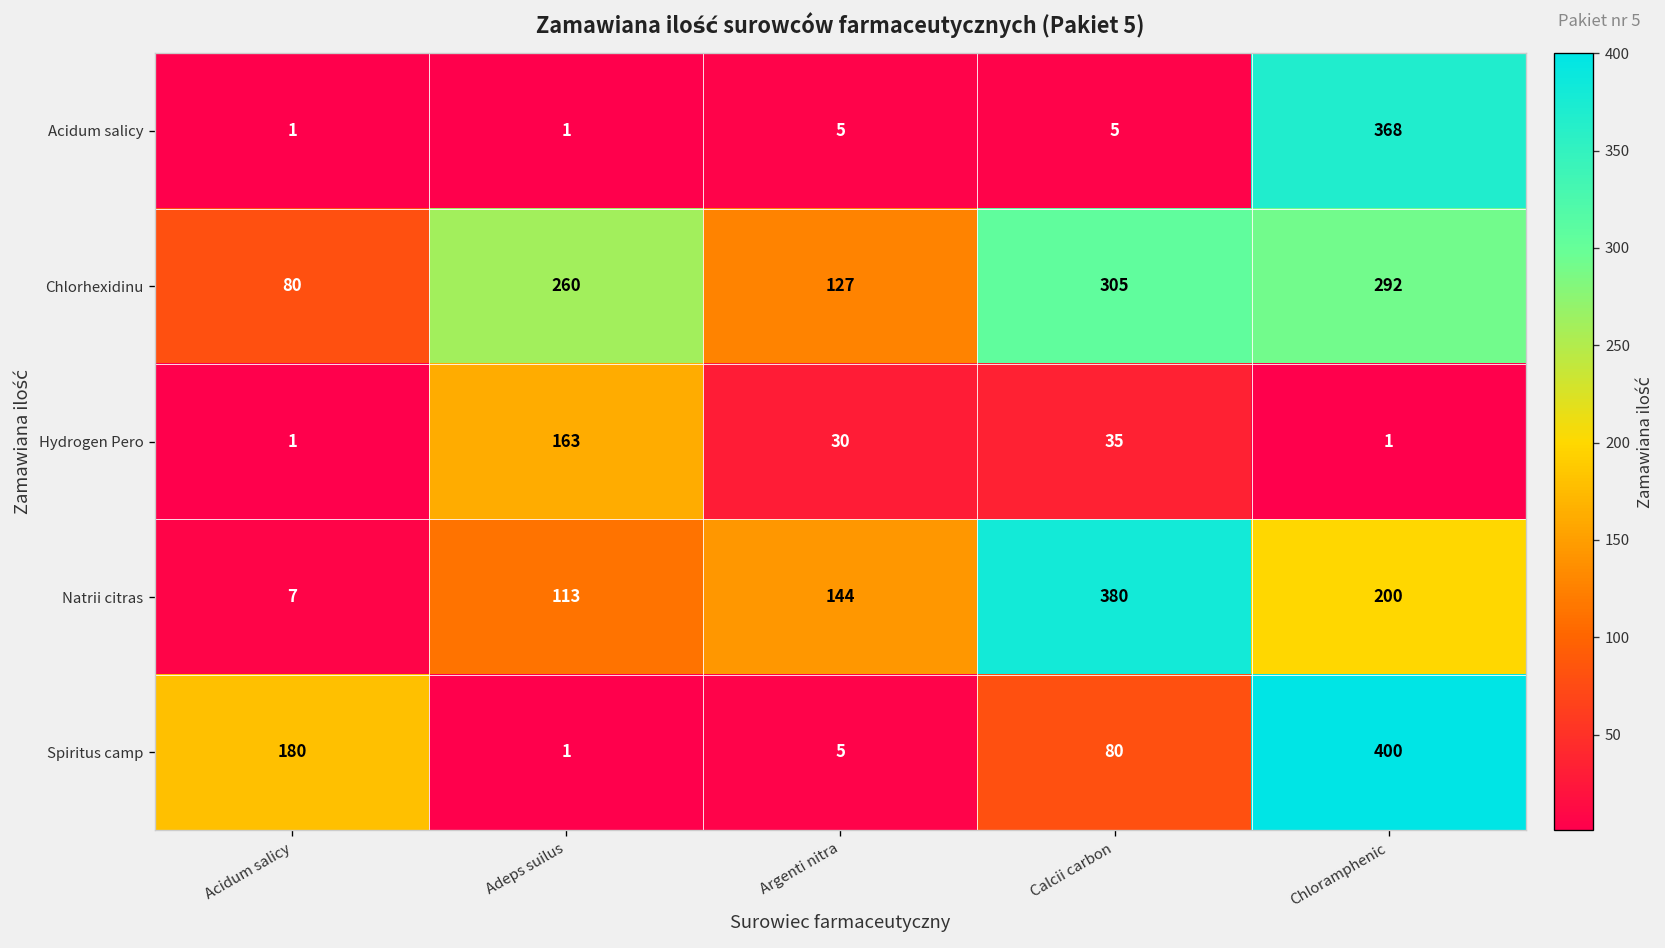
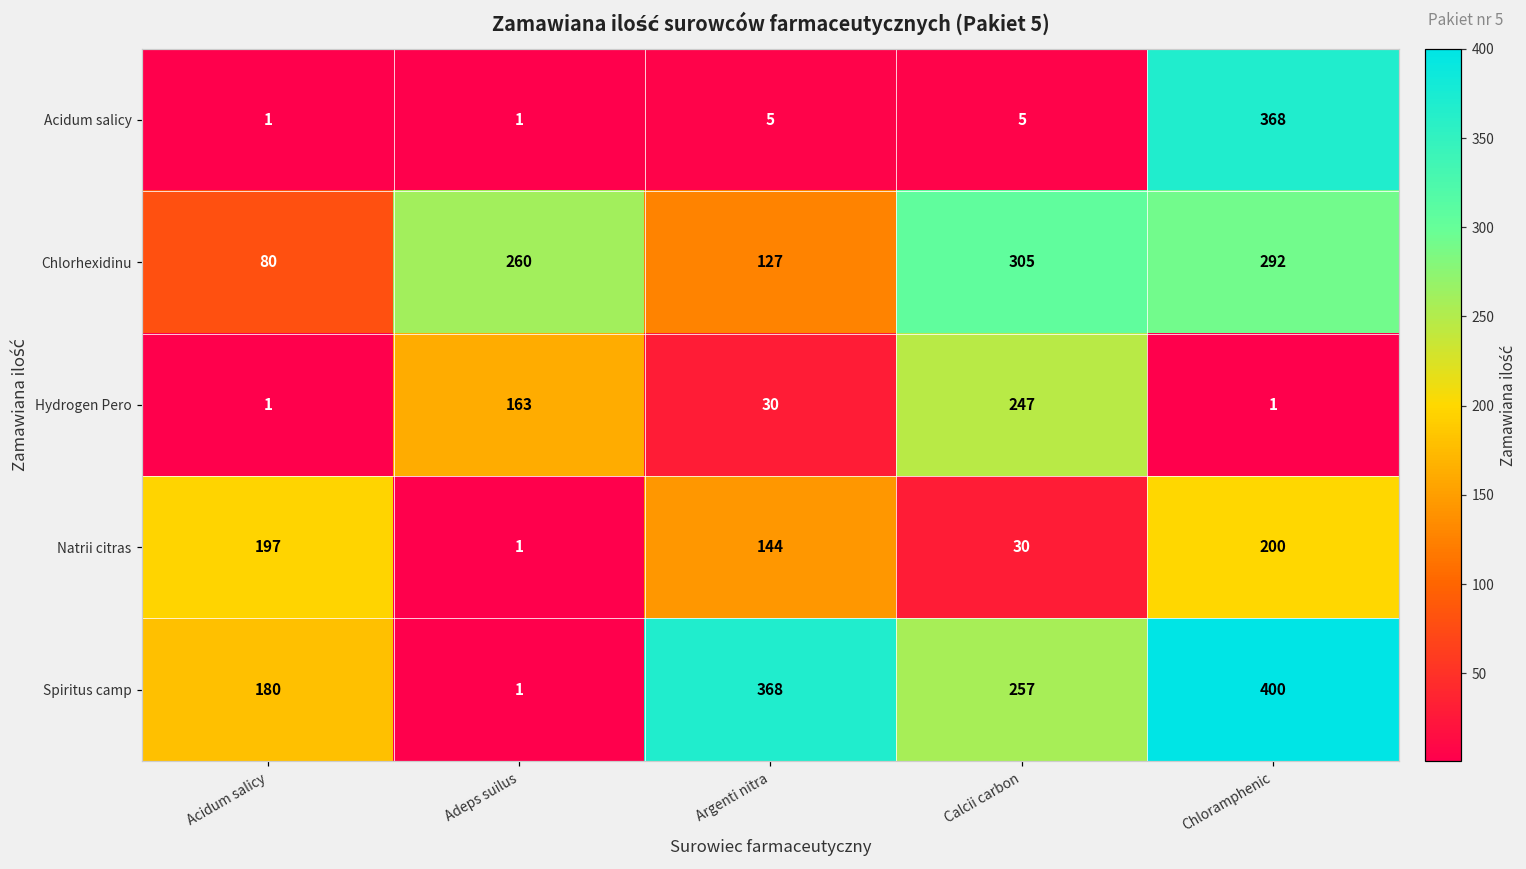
Hydrogen Pero, Calcii carbon: 35 -> 247
Natrii citras, Acidum salicy: 7 -> 197
Natrii citras, Adeps suilus: 113 -> 1
Natrii citras, Calcii carbon: 380 -> 30
Spiritus camp, Argenti nitra: 5 -> 368
Spiritus camp, Calcii carbon: 80 -> 257
